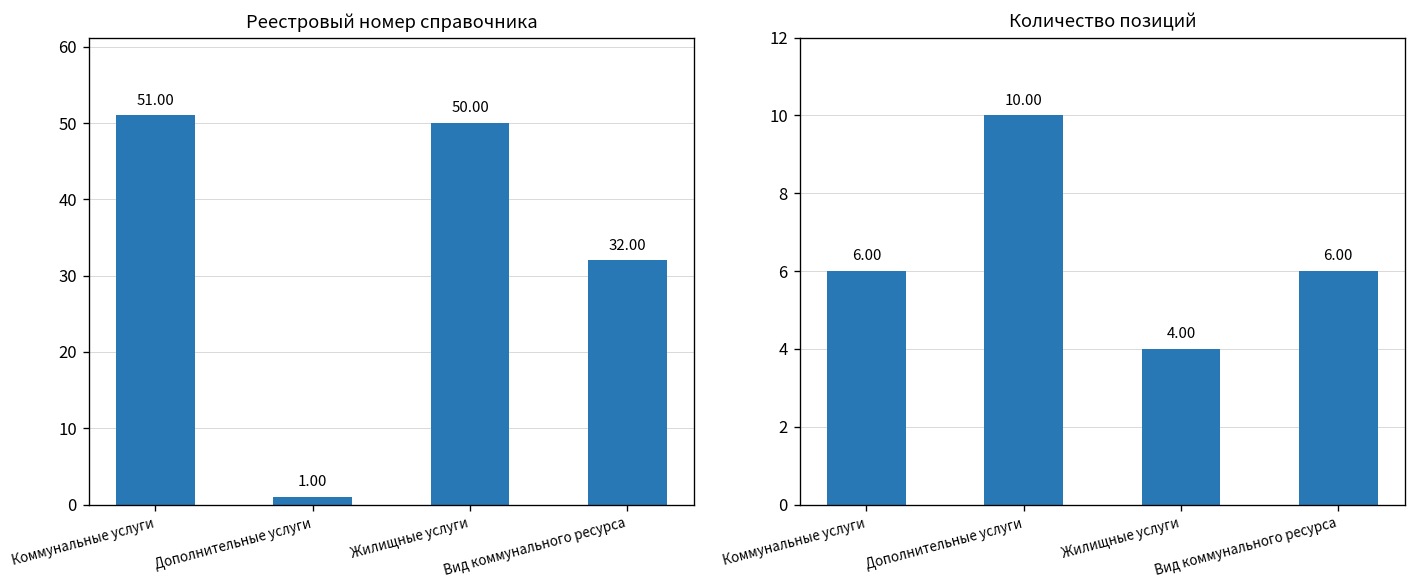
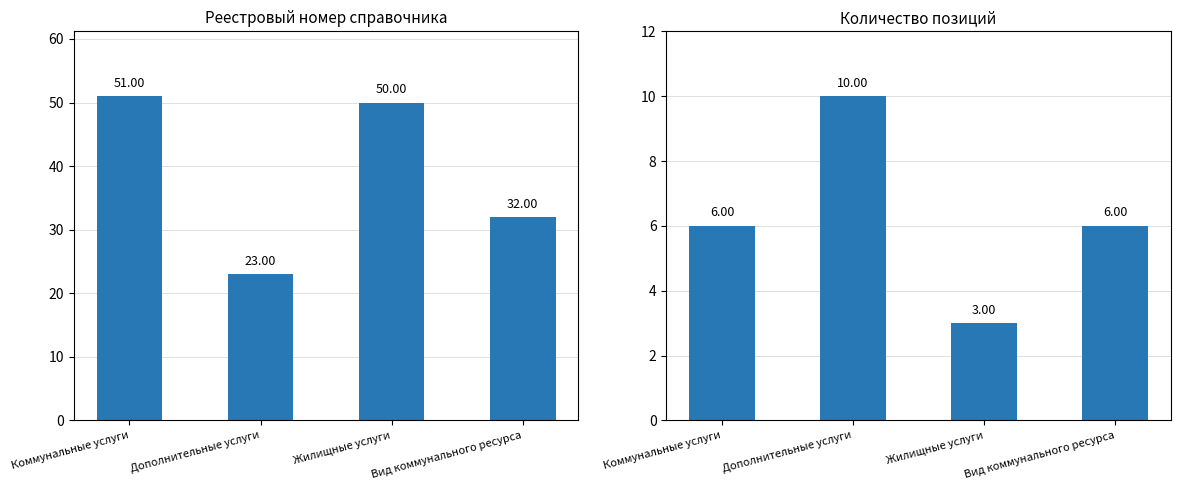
Реестровый номер справочника, Дополнительные услуги: 1.00 -> 23.00
Количество позиций, Жилищные услуги: 4.00 -> 3.00
